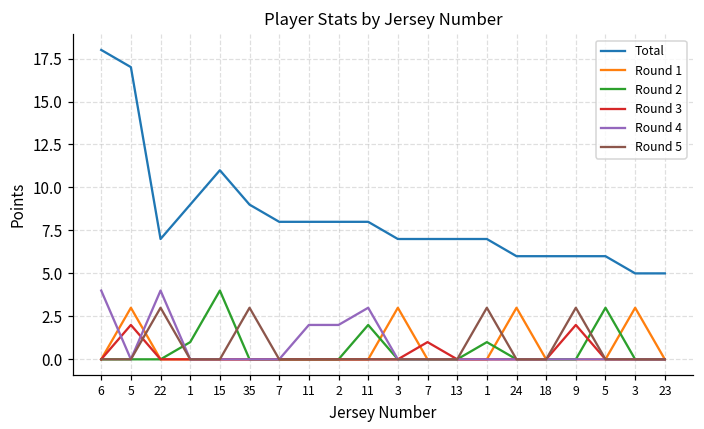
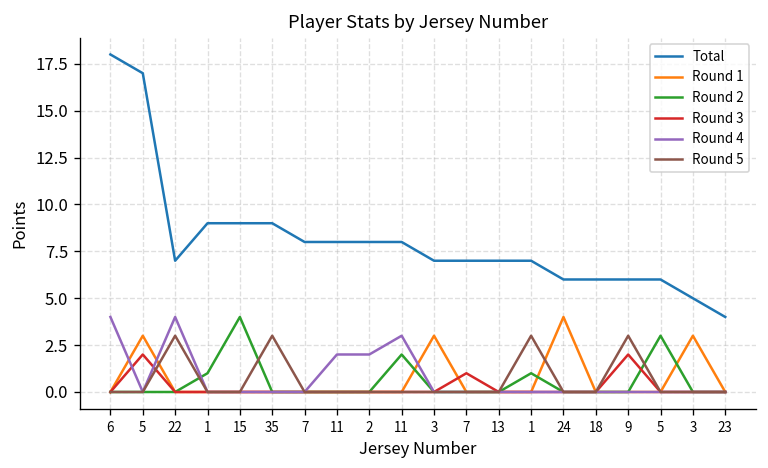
Total, 15: 11 -> 9
Round 1, 24: 3 -> 4
Total, 23: 5 -> 4
